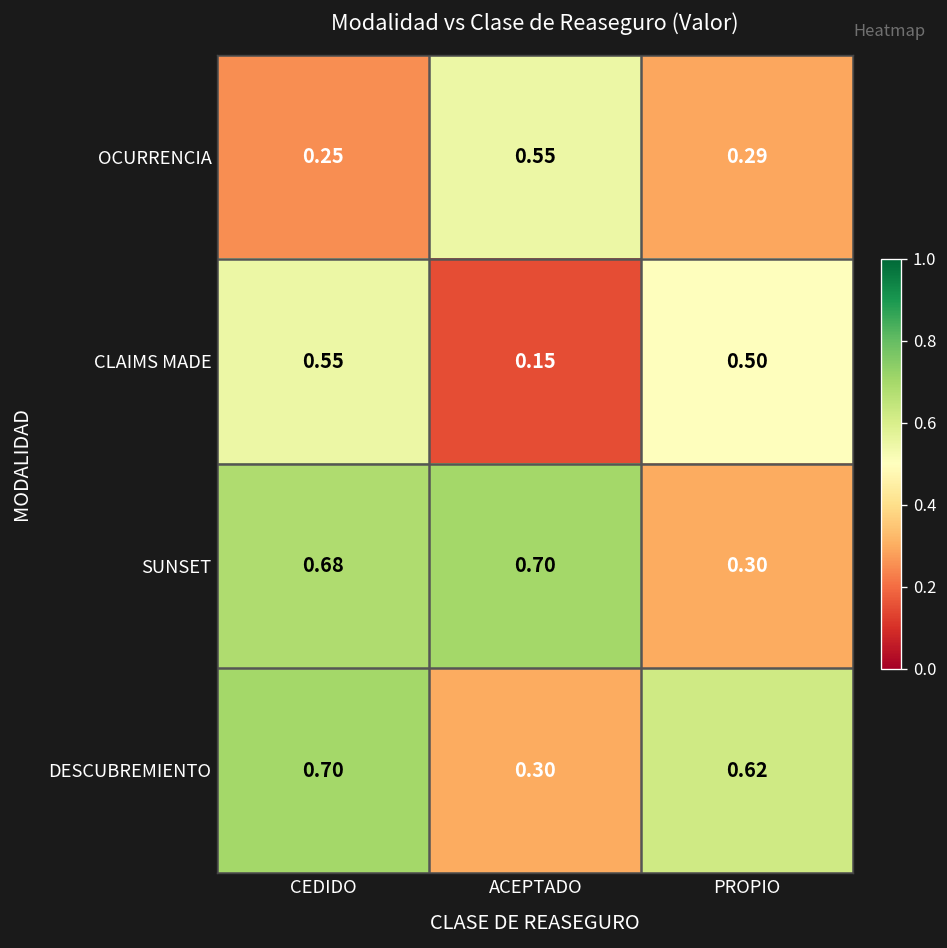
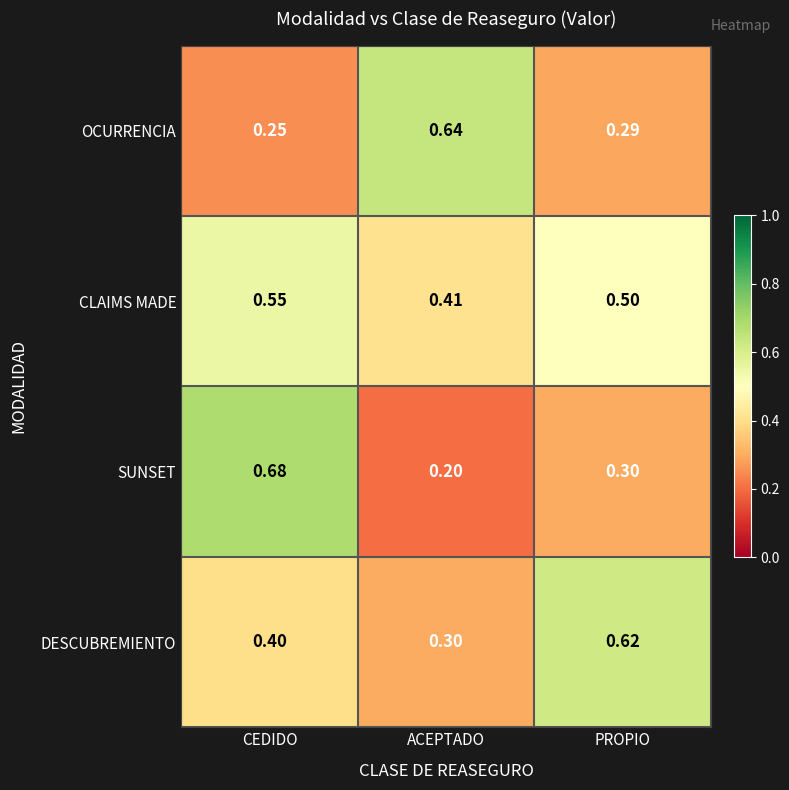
OCURRENCIA, ACEPTADO: 0.55 -> 0.64
CLAIMS MADE, ACEPTADO: 0.15 -> 0.41
SUNSET, ACEPTADO: 0.70 -> 0.20
DESCUBREMIENTO, CEDIDO: 0.70 -> 0.40
